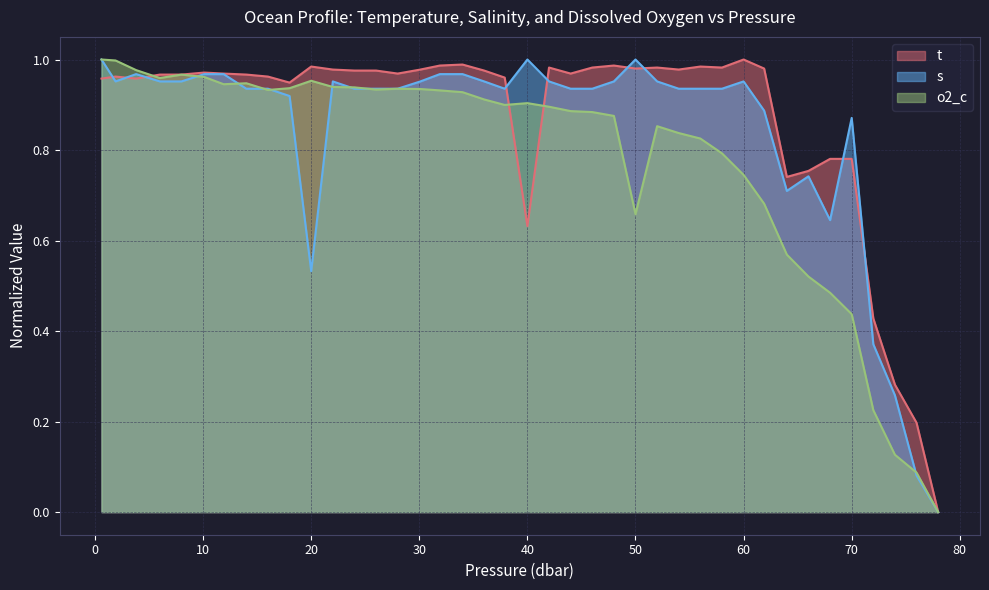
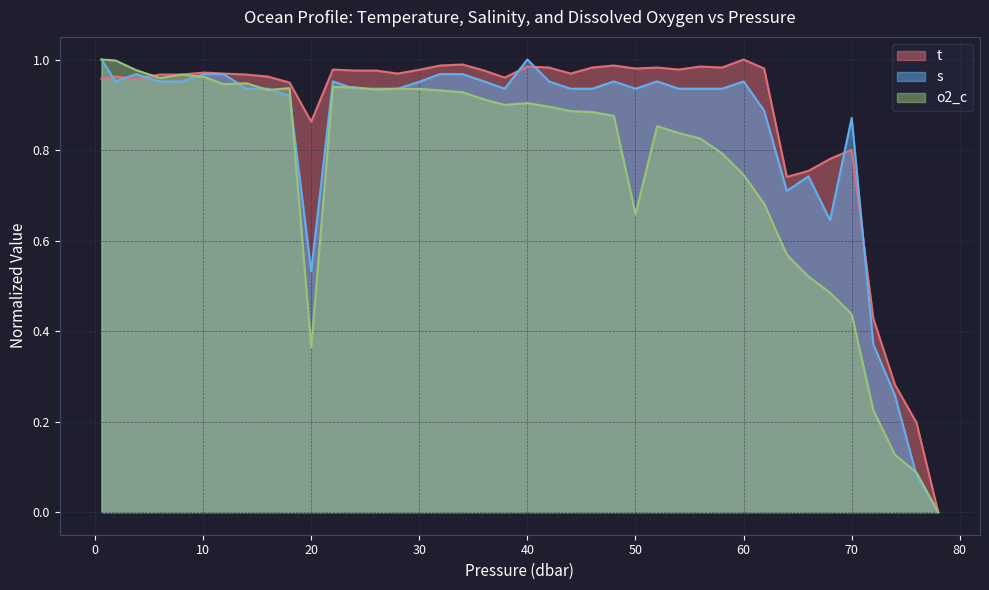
t, 20: 0.98 -> 0.86
o2_c, 20: 0.95 -> 0.36
t, 40: 0.63 -> 0.98
s, 50: 1.00 -> 0.94
t, 70: 0.78 -> 0.80
